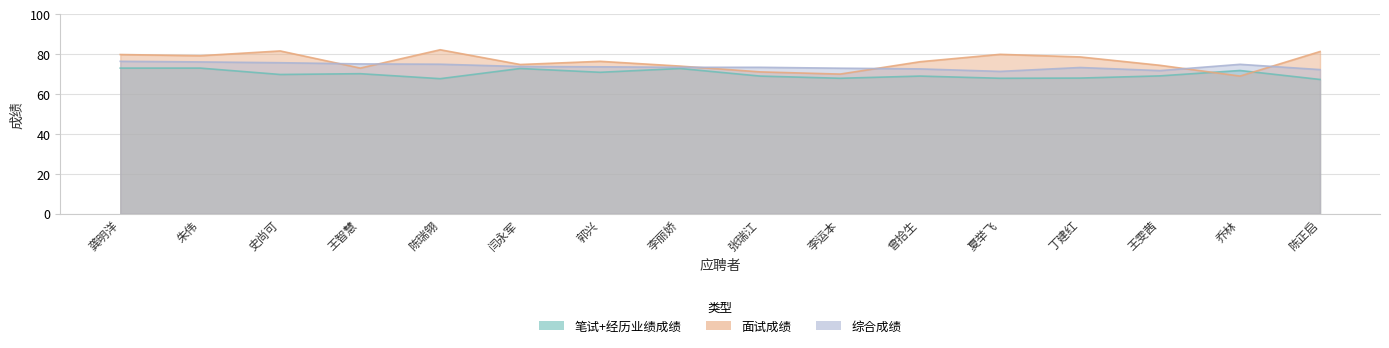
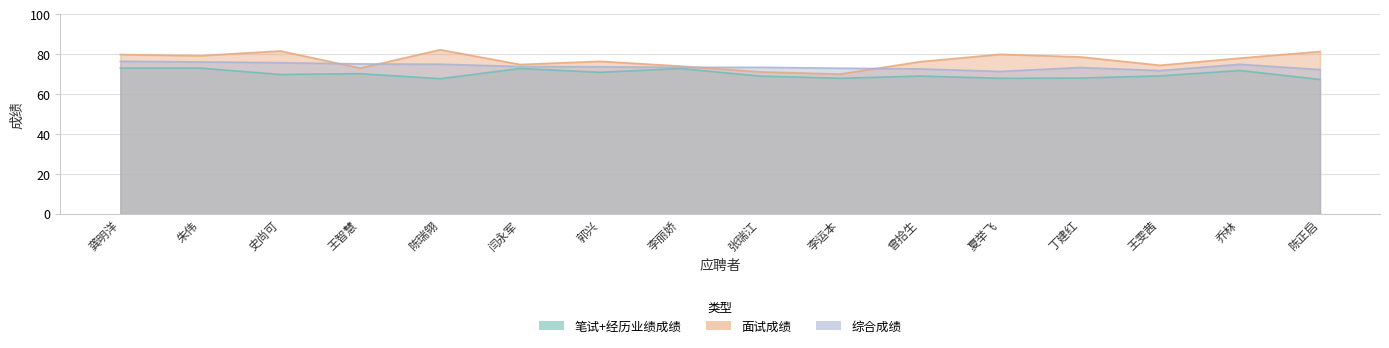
面试成绩, 乔林: 69 -> 78
